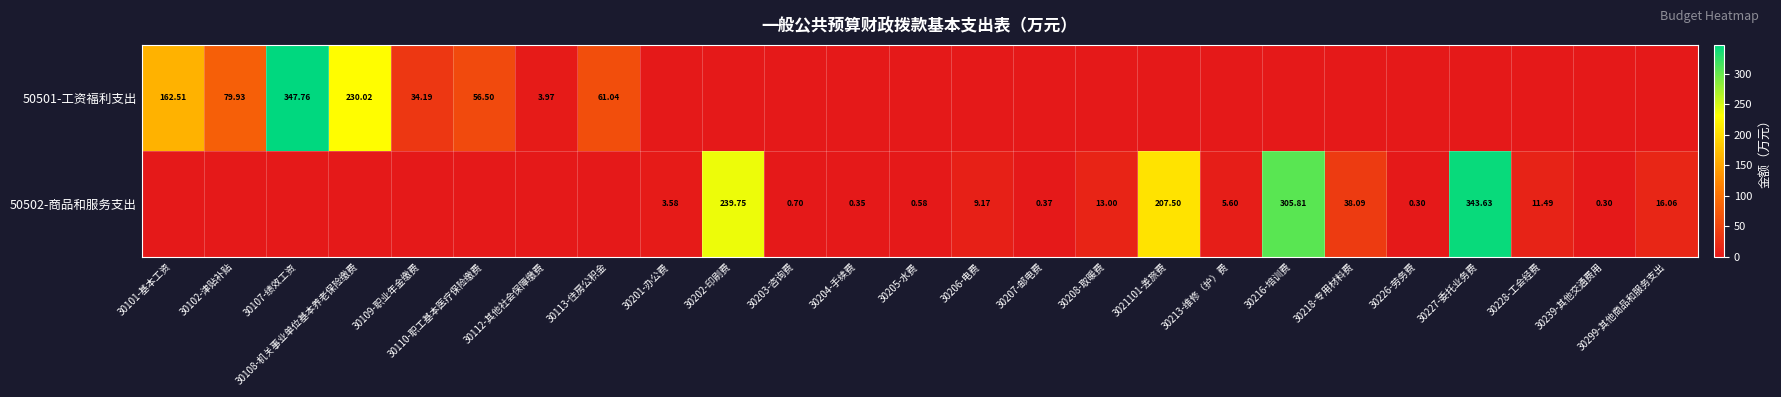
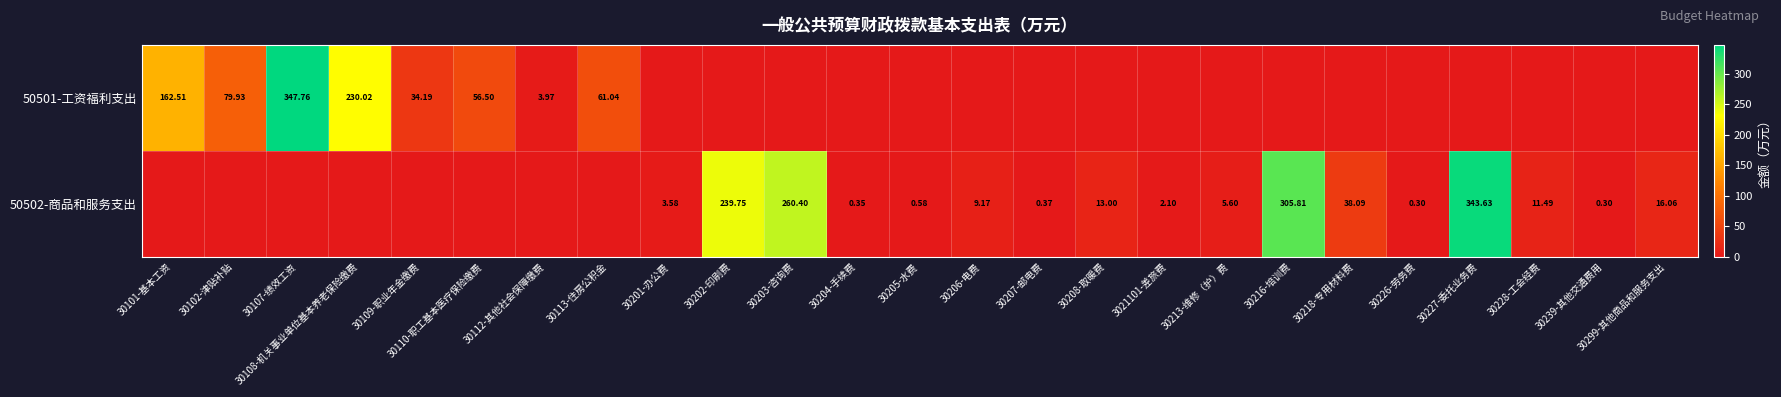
50502-商品和服务支出, 30203-咨询费: 0.70 -> 260.40
50502-商品和服务支出, 3021101-差旅费: 207.50 -> 2.10
